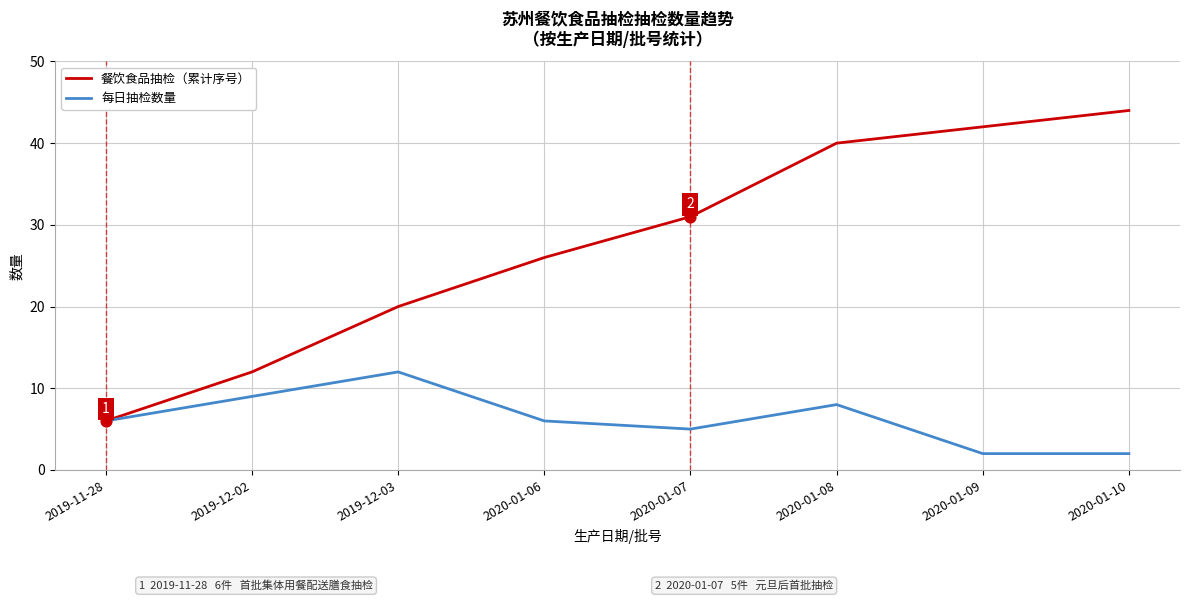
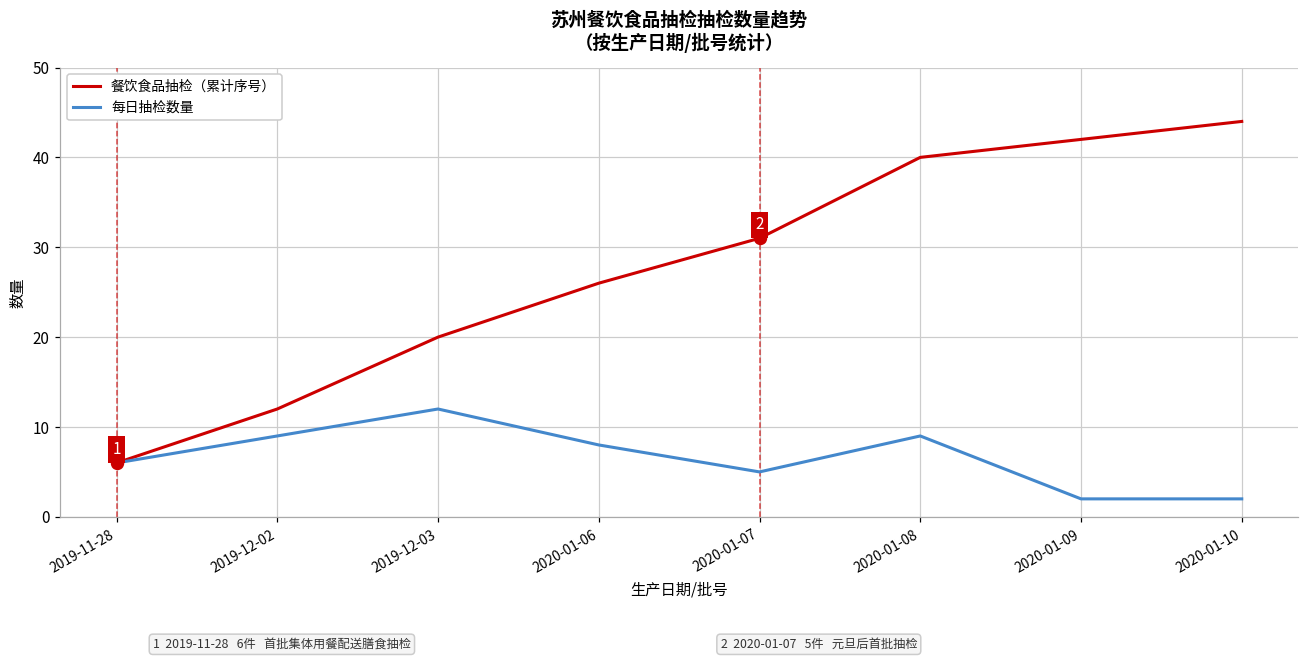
每日抽检数量, 2020-01-06: 6 -> 8
每日抽检数量, 2020-01-08: 8 -> 9
